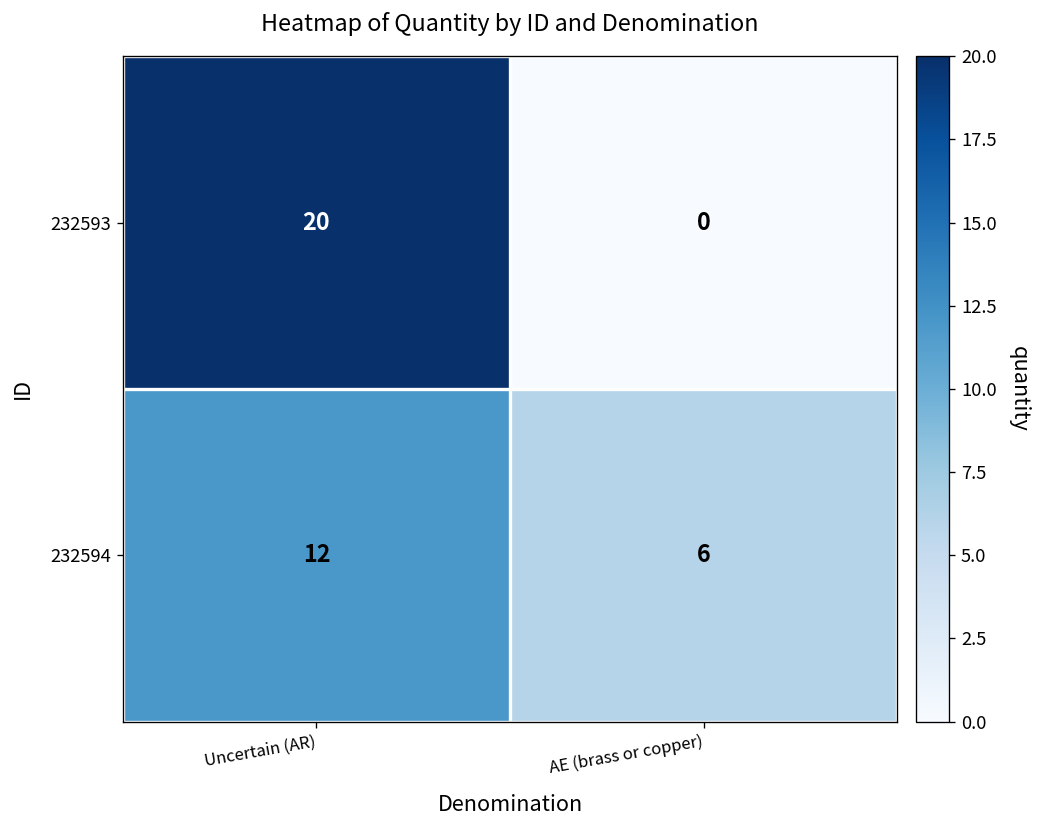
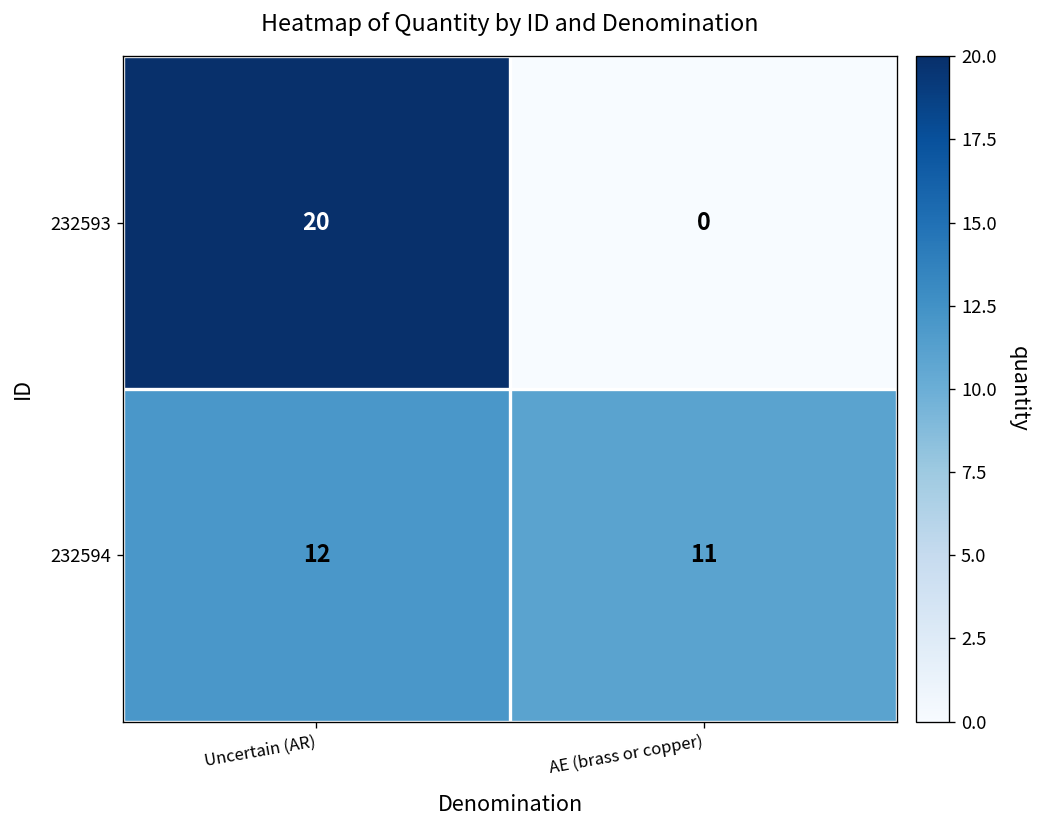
232594, AE (brass or copper): 6 -> 11
